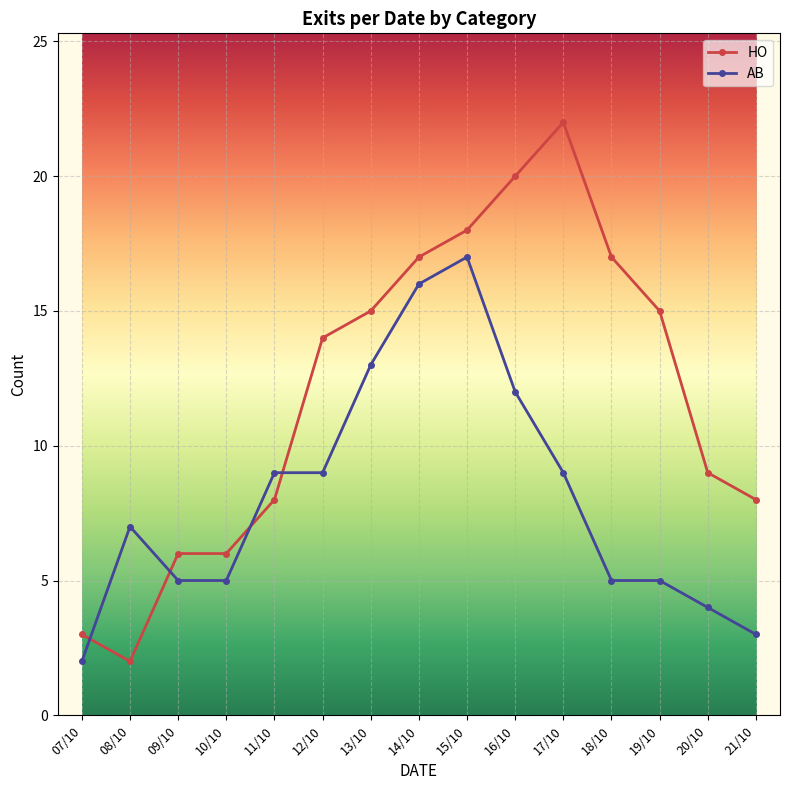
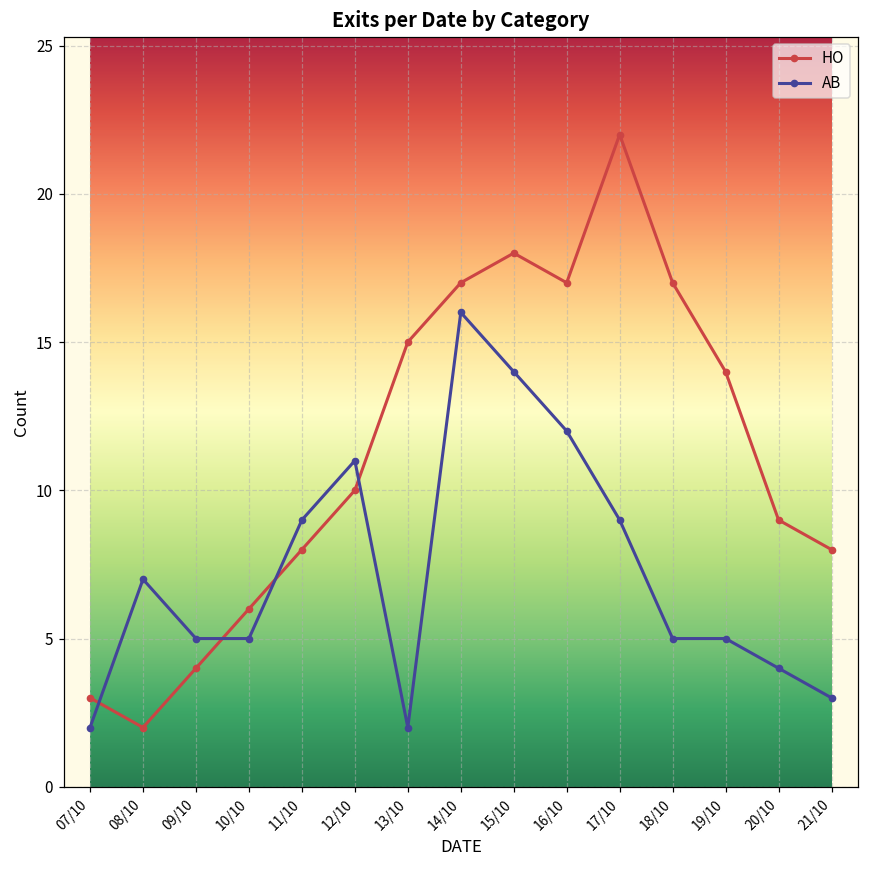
HO, 09/10: 6 -> 4
HO, 12/10: 14 -> 10
AB, 12/10: 9 -> 11
AB, 13/10: 13 -> 2
AB, 15/10: 17 -> 14
HO, 16/10: 20 -> 17
HO, 19/10: 15 -> 14
